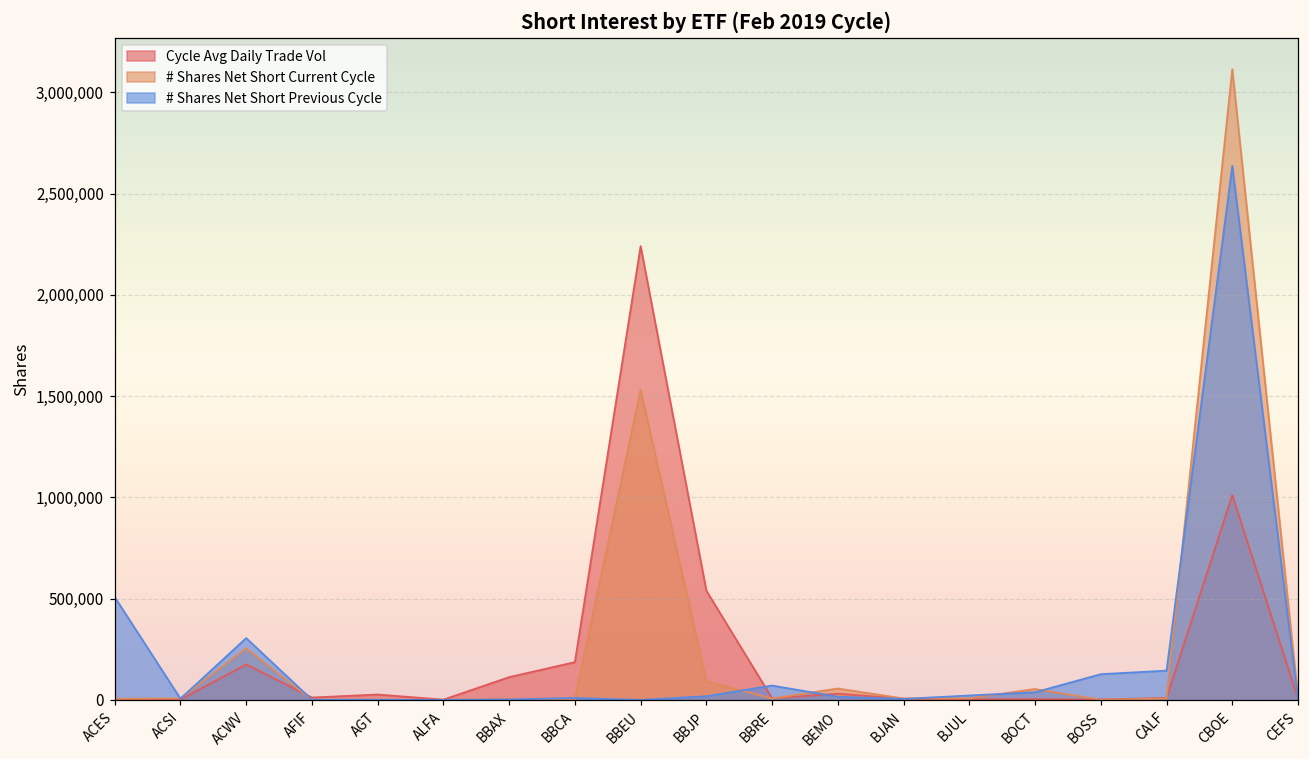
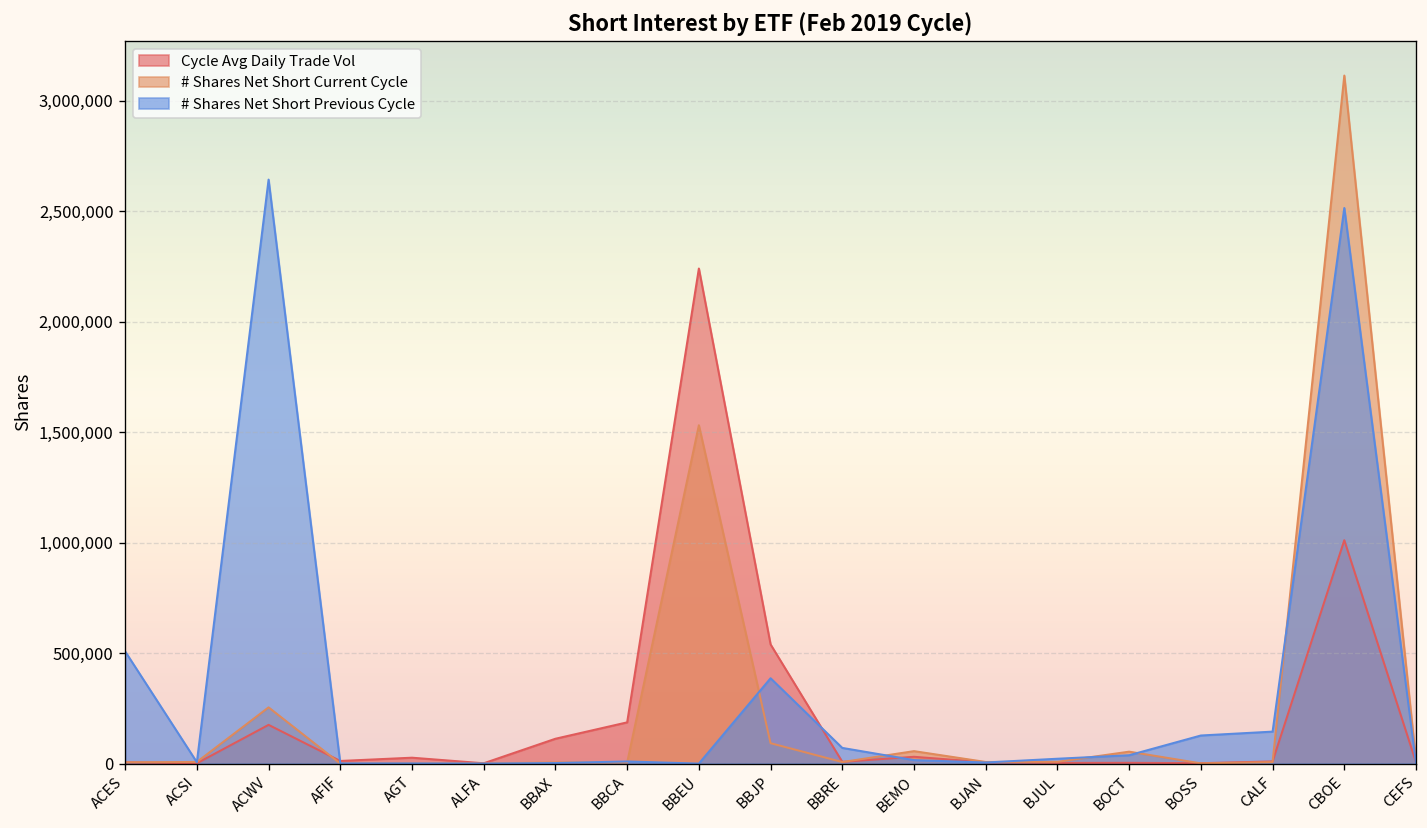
# Shares Net Short Previous Cycle, ACWV: 310,000 -> 2,640,000
# Shares Net Short Previous Cycle, BBJP: 20,000 -> 390,000
# Shares Net Short Previous Cycle, CBOE: 2,640,000 -> 2,510,000
